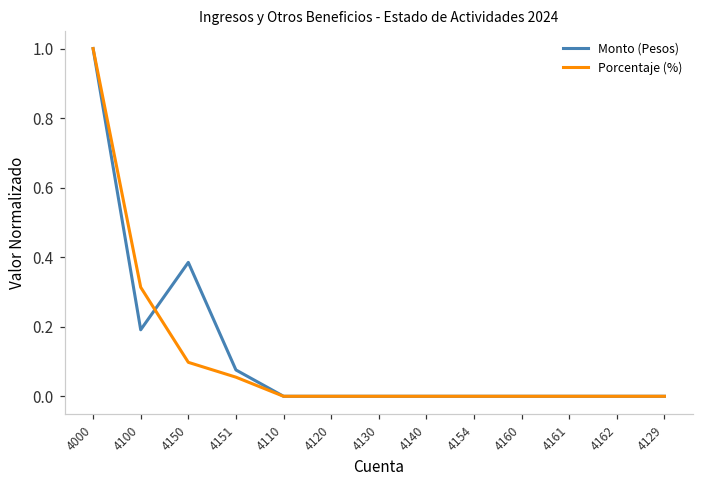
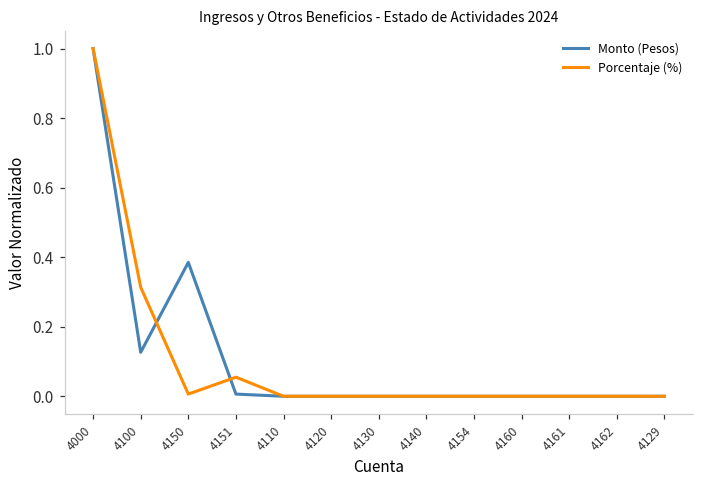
Monto (Pesos), 4100: 0.19 -> 0.13
Porcentaje (%), 4150: 0.10 -> 0.01
Monto (Pesos), 4151: 0.08 -> 0.01
